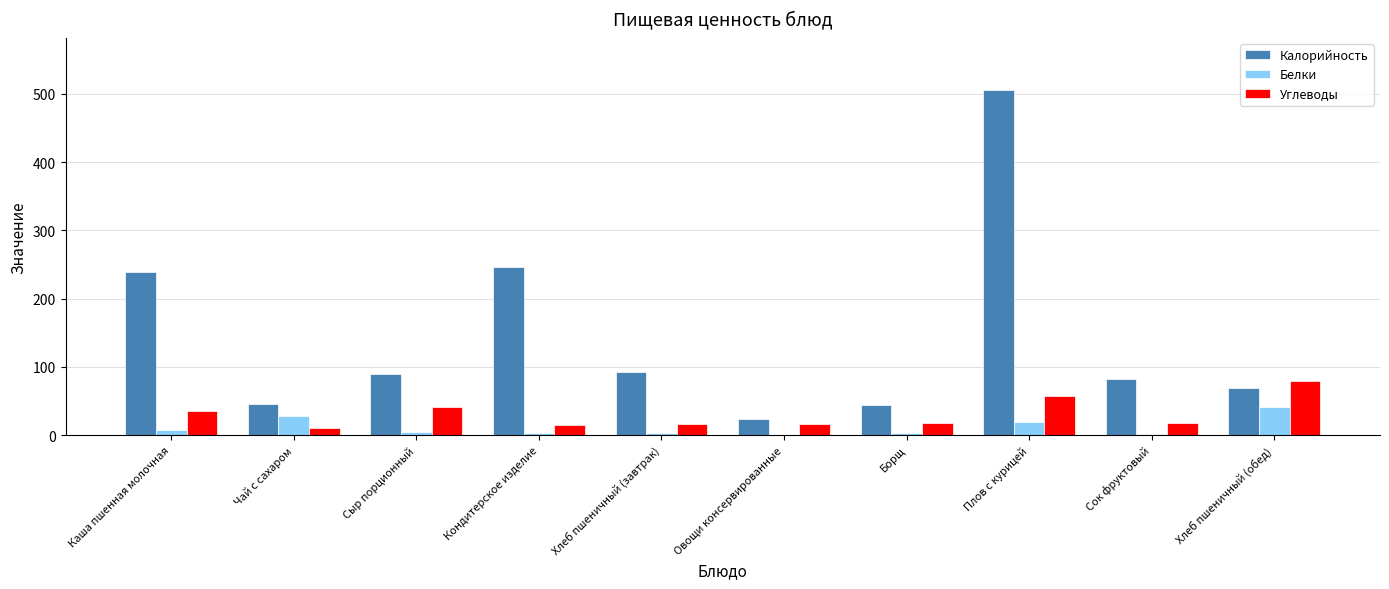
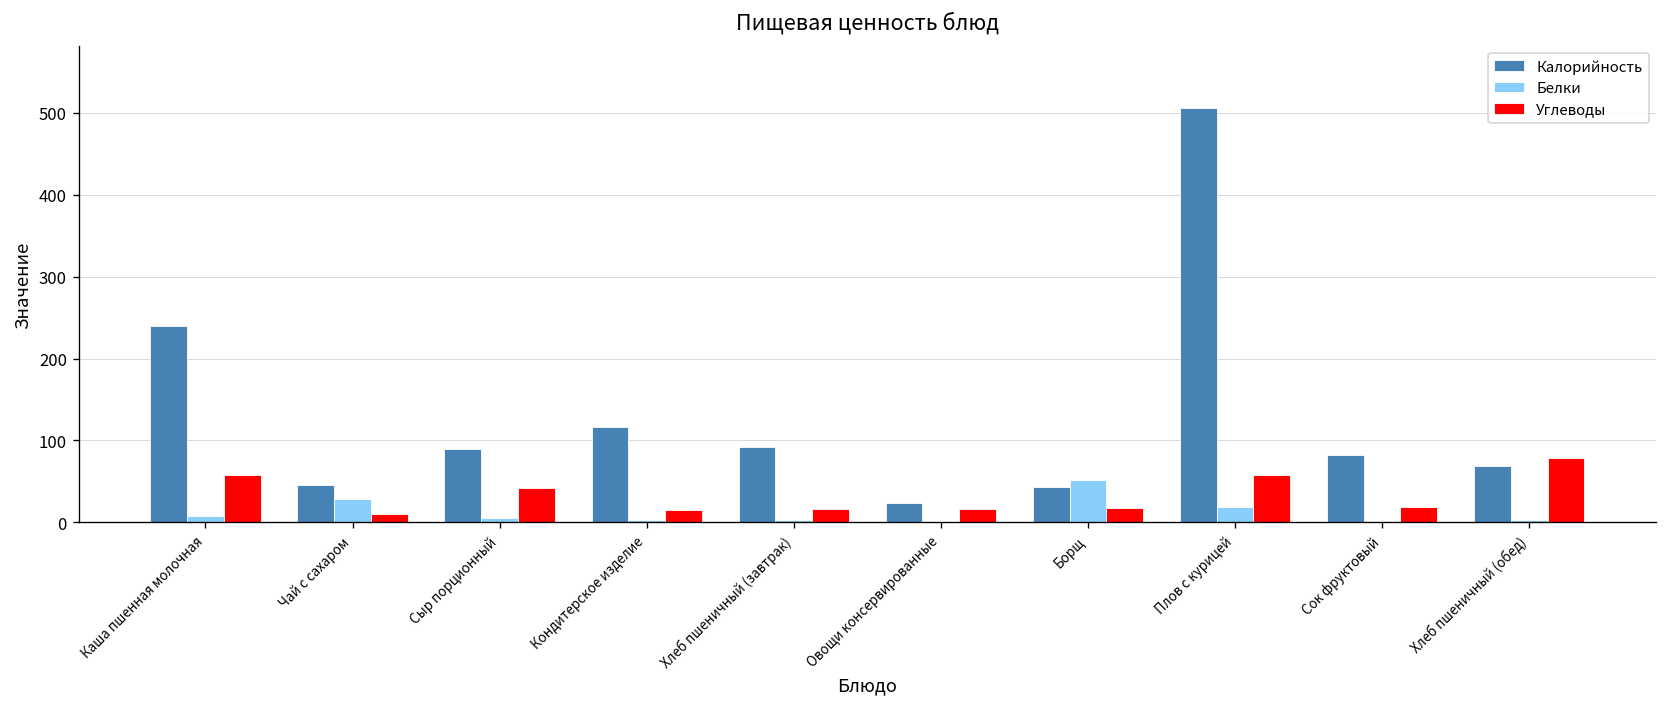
Углеводы, Каша пшенная молочная: 40 -> 60
Калорийность, Кондитерское изделие: 250 -> 120
Белки, Борщ: 0 -> 50
Белки, Хлеб пшеничный (обед): 40 -> 0
